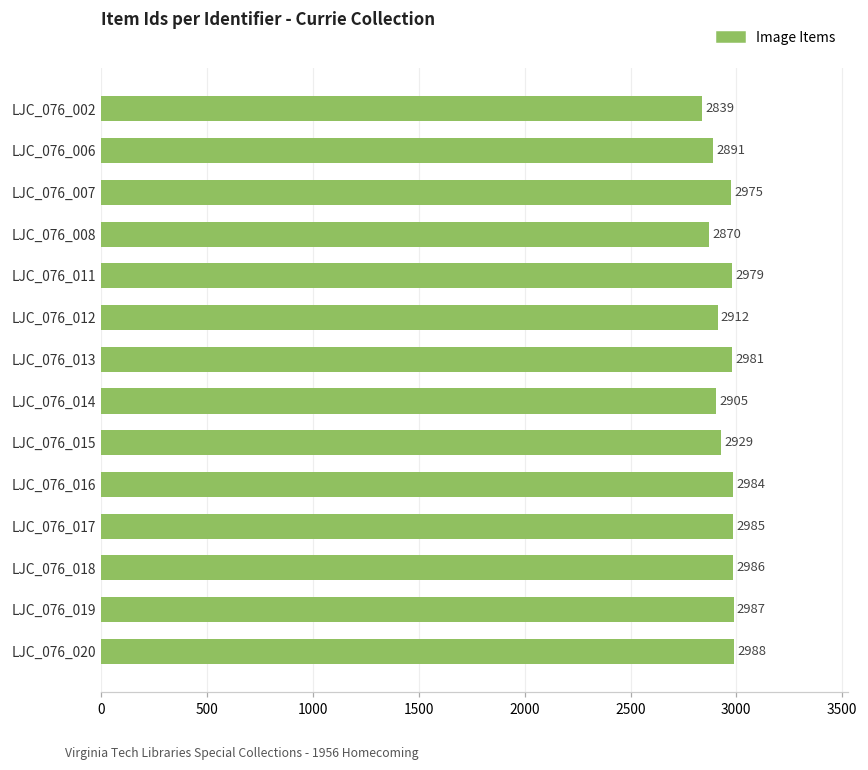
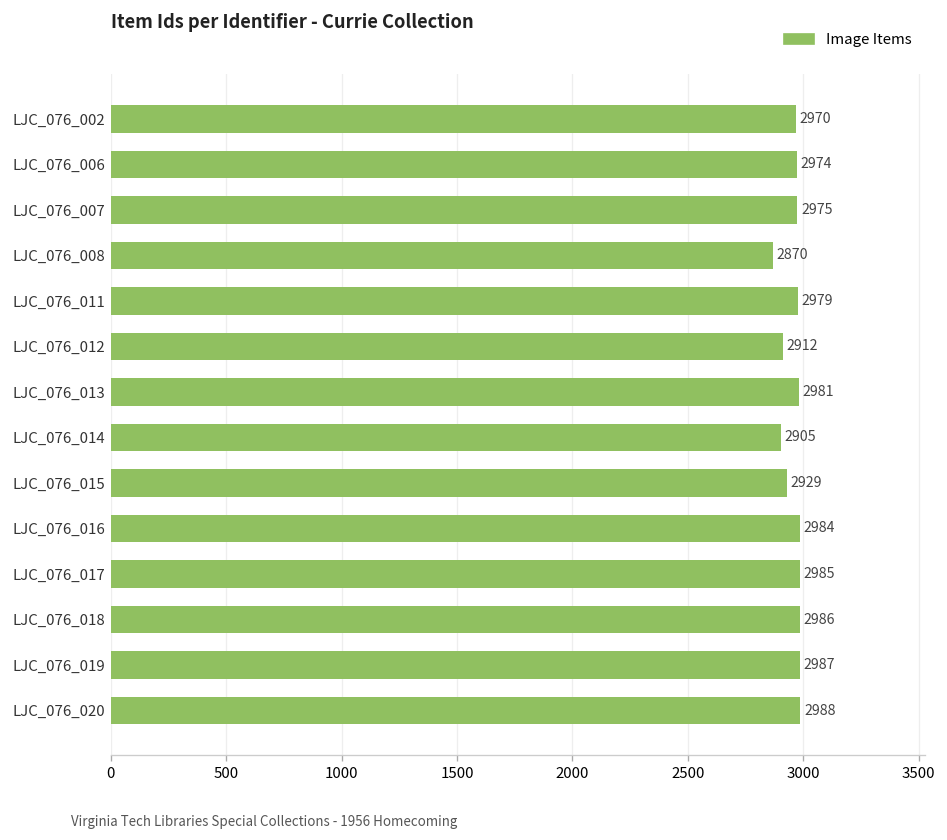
LJC_076_002: 2839 -> 2970
LJC_076_006: 2891 -> 2974
